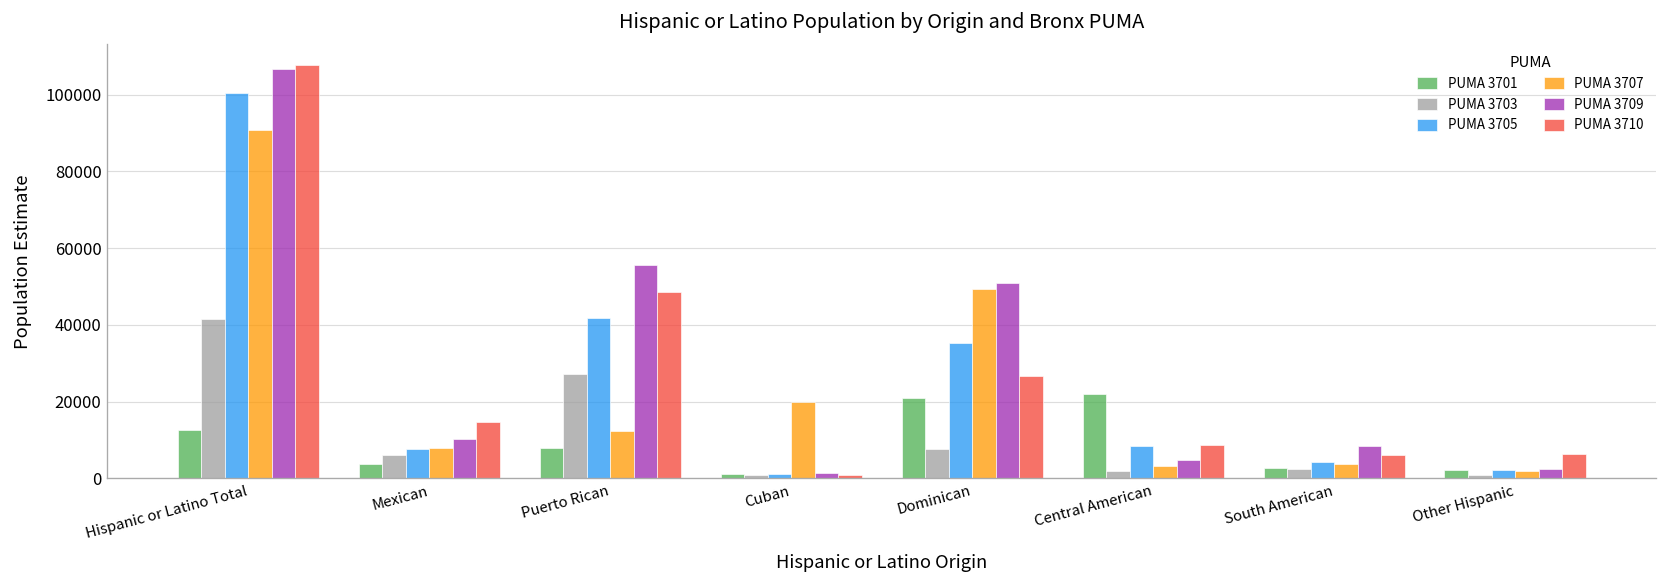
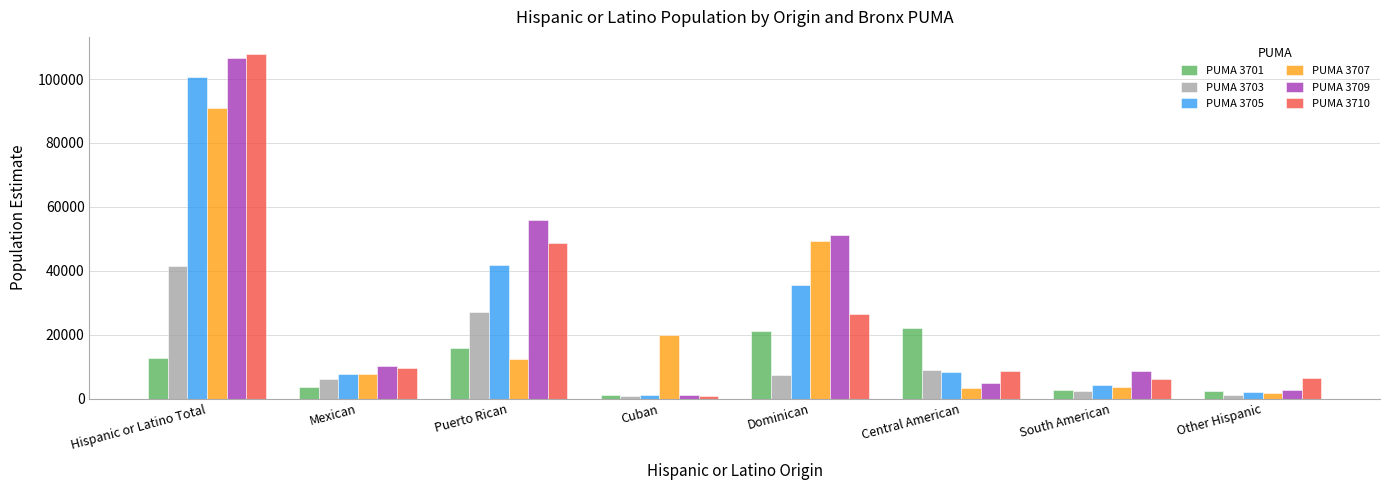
PUMA 3710, Mexican: 15000 -> 10000
PUMA 3701, Puerto Rican: 8000 -> 16000
PUMA 3703, Central American: 2000 -> 9000
